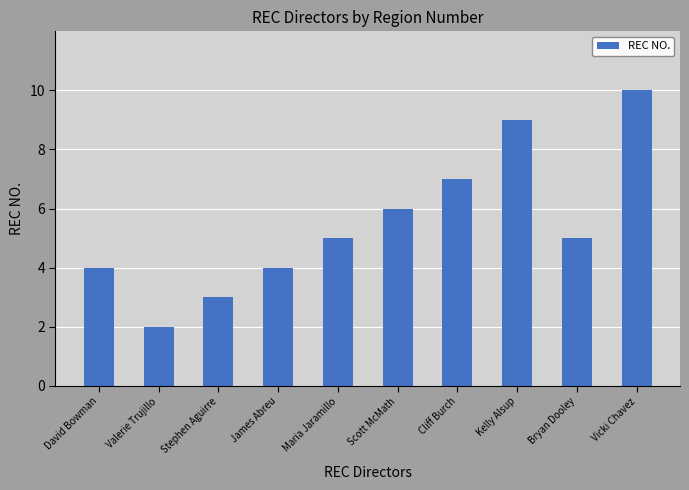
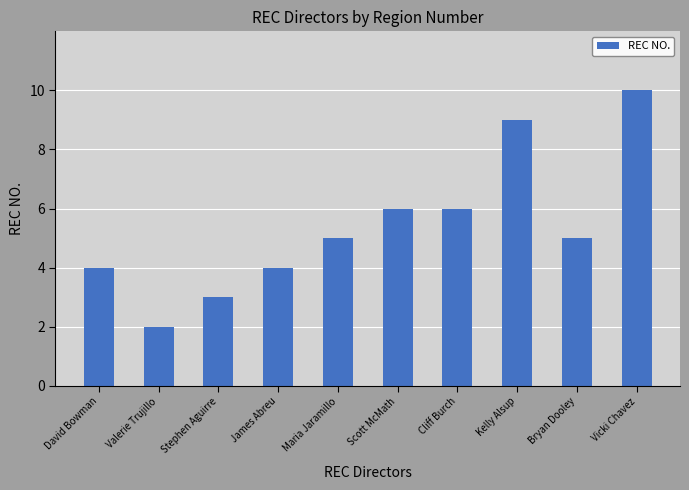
Cliff Burch: 7 -> 6
